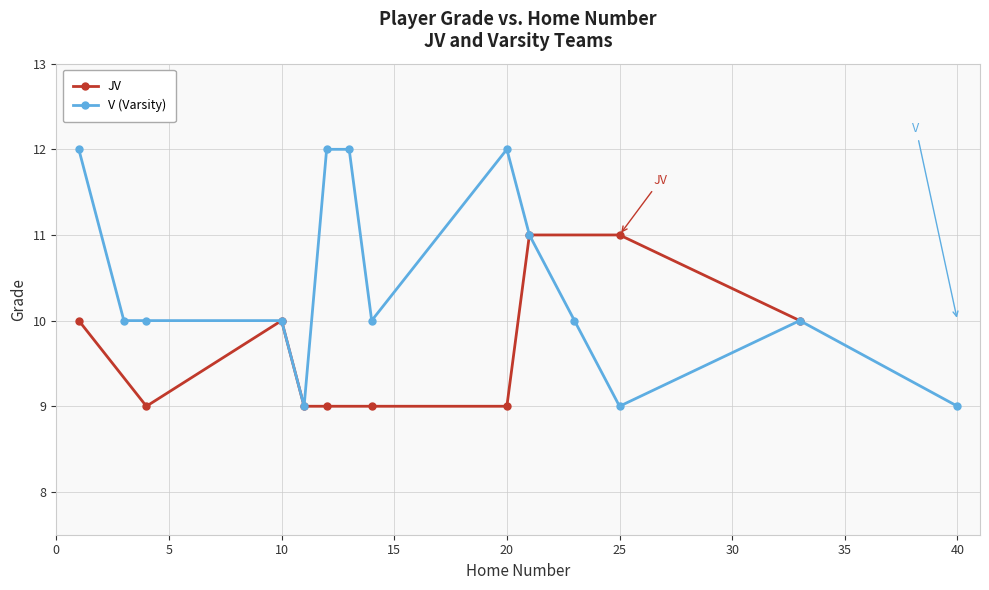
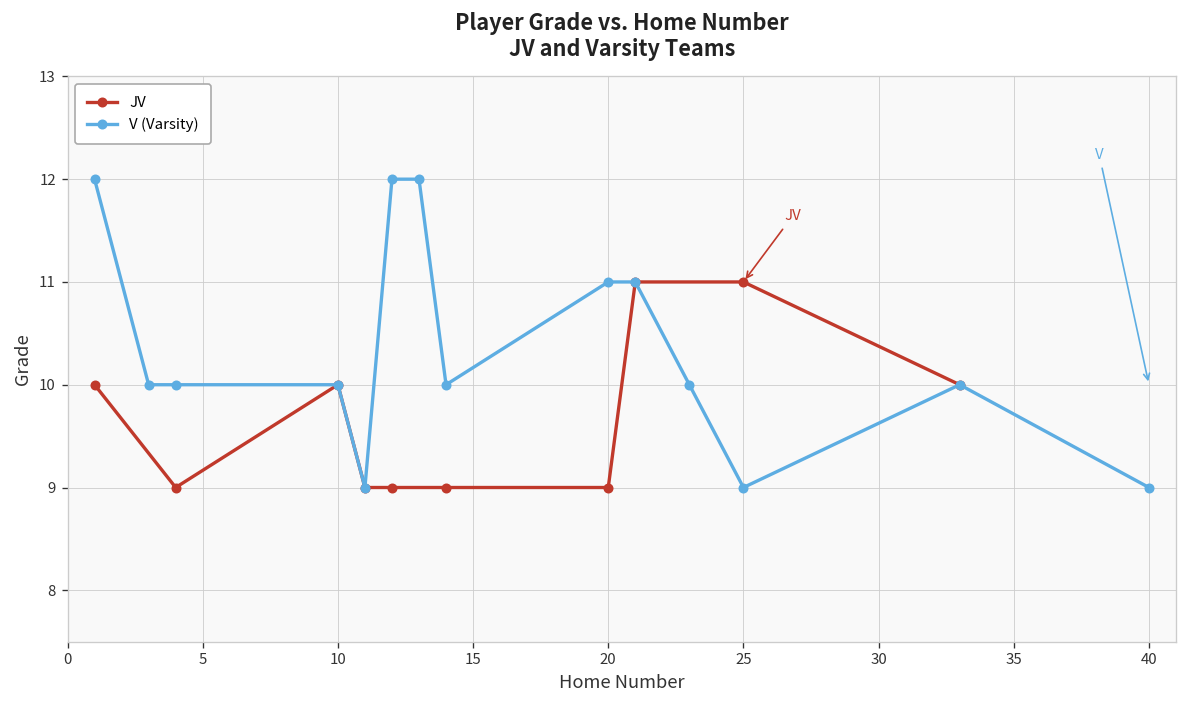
V (Varsity), 20: 12 -> 11
